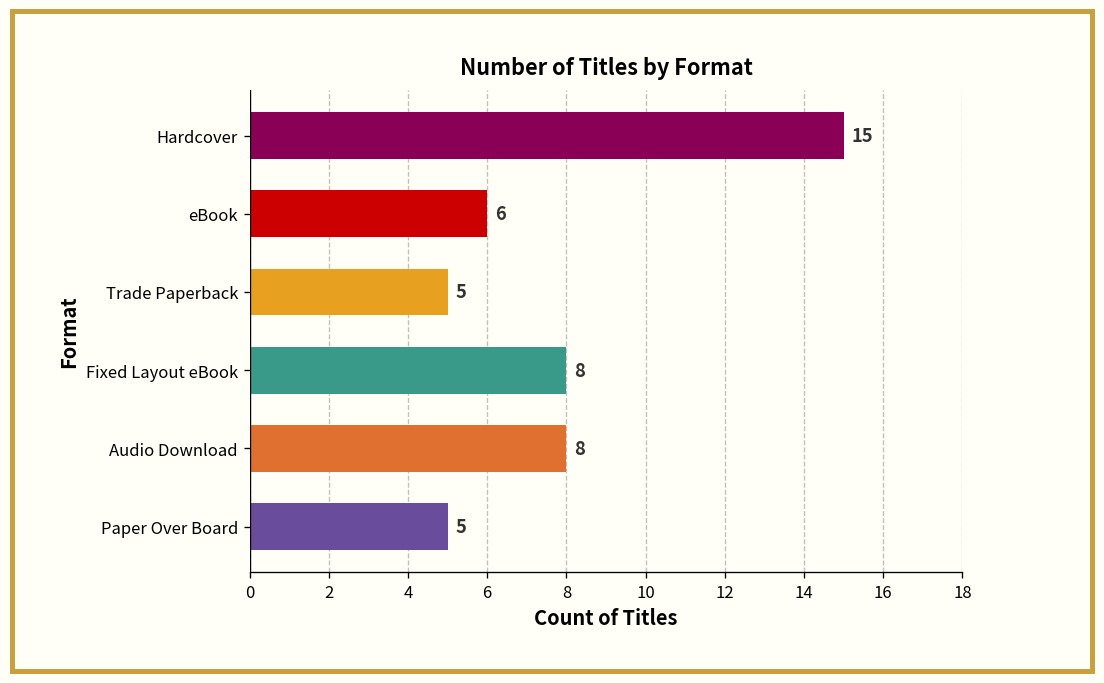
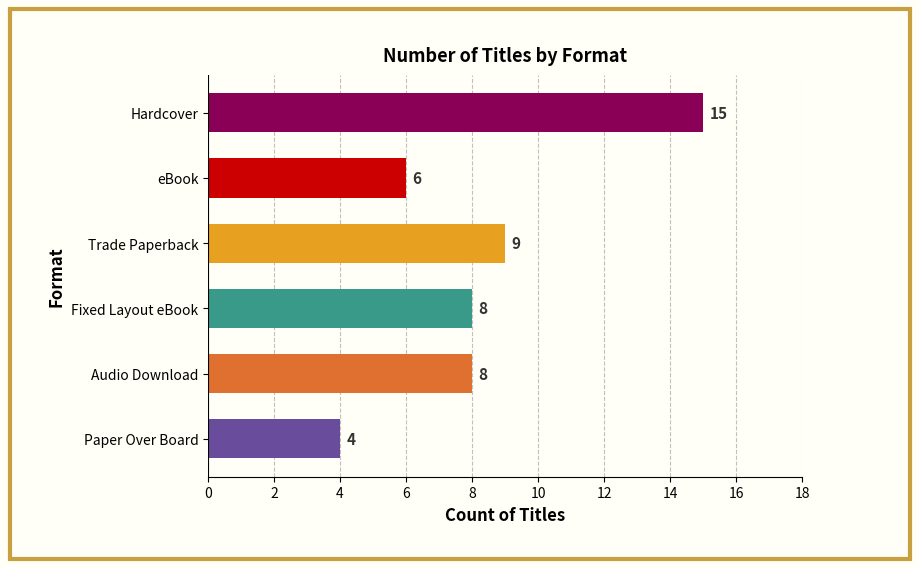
Trade Paperback: 5 -> 9
Paper Over Board: 5 -> 4
